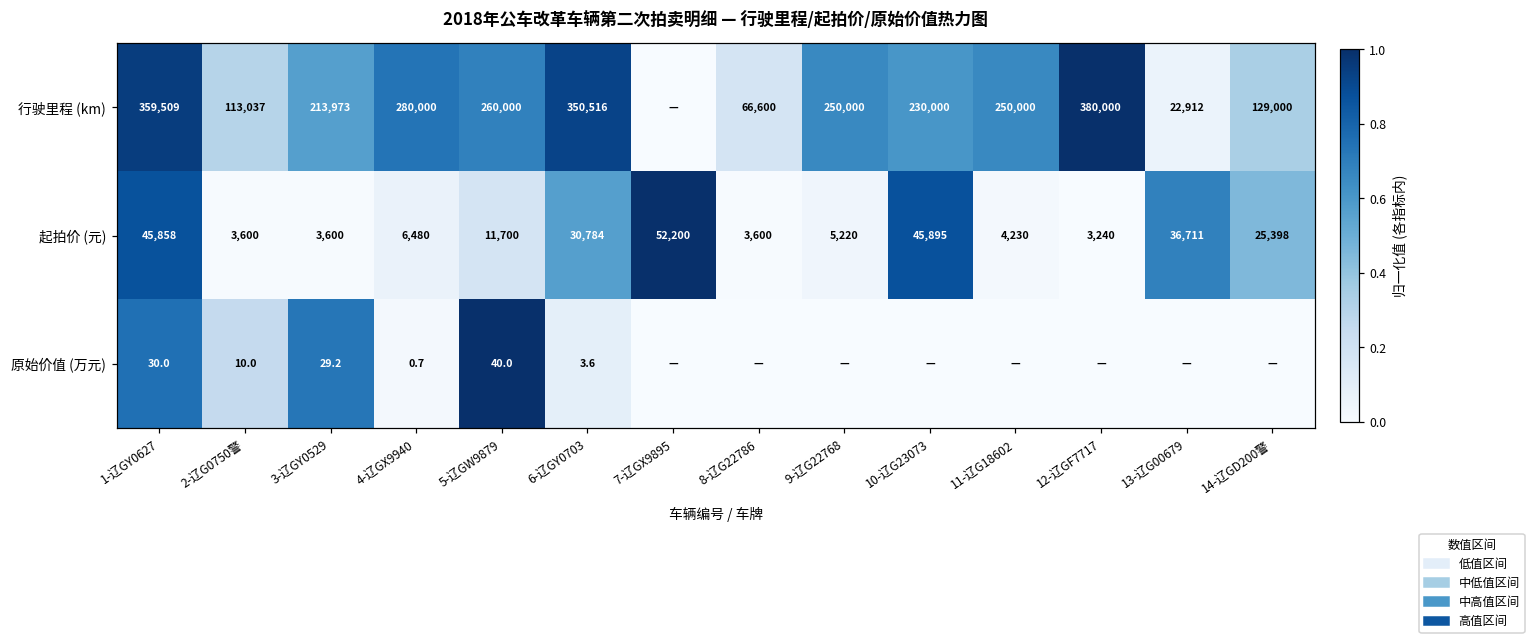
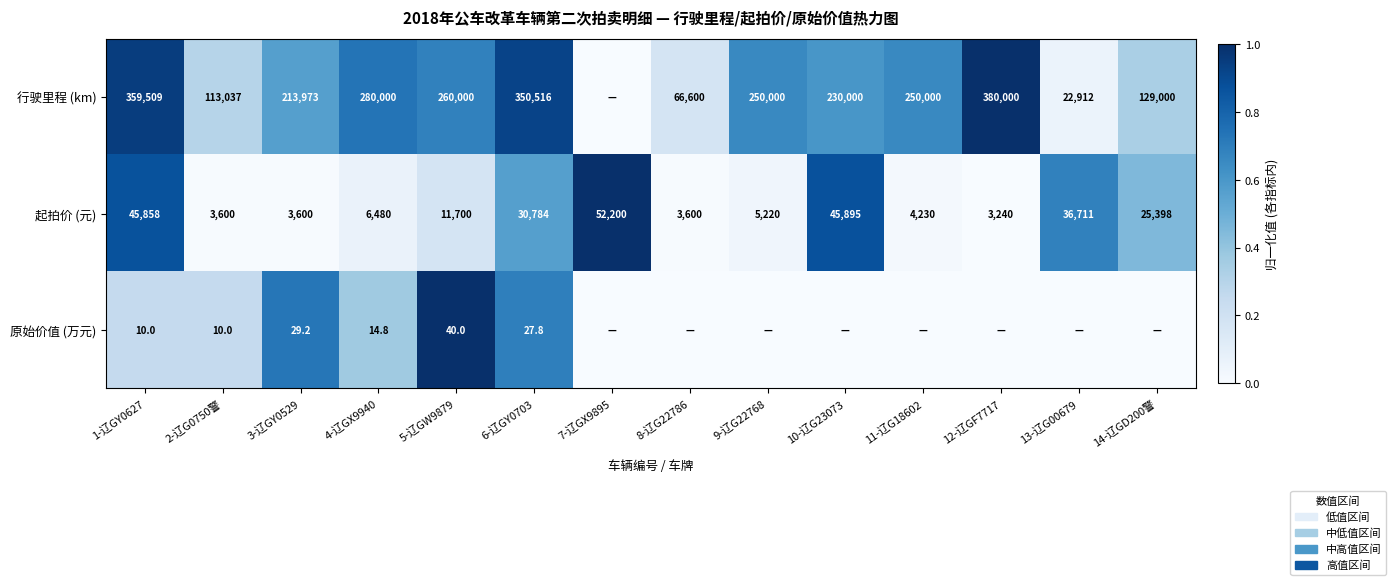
原始价值 (万元), 1-辽GY0627: 30.0 -> 10.0
原始价值 (万元), 4-辽GX9940: 0.7 -> 14.8
原始价值 (万元), 6-辽GY0703: 3.6 -> 27.8
